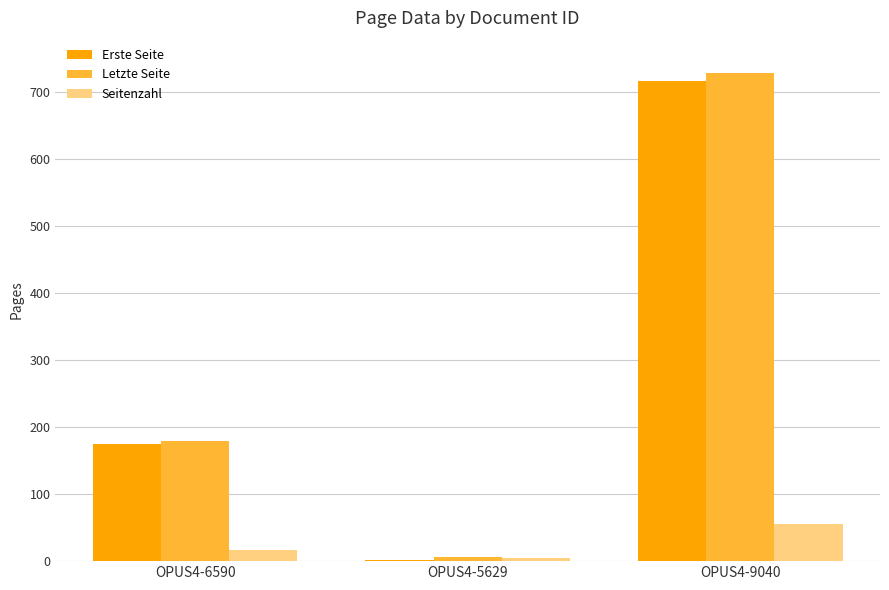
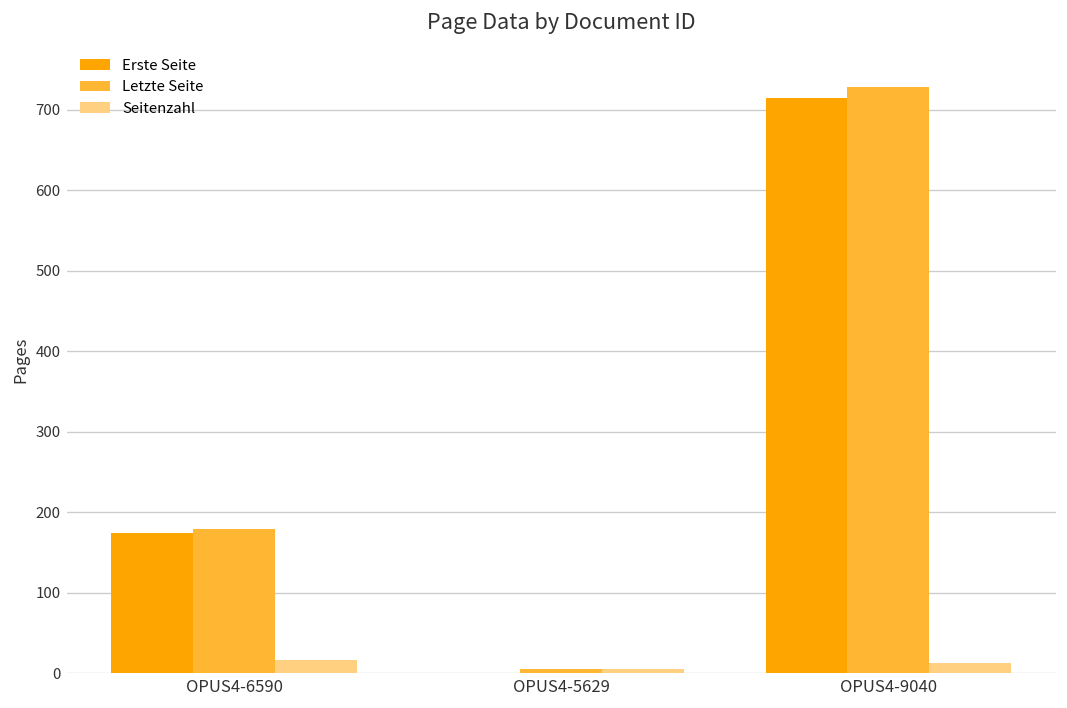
Seitenzahl, OPUS4-9040: 60 -> 10
